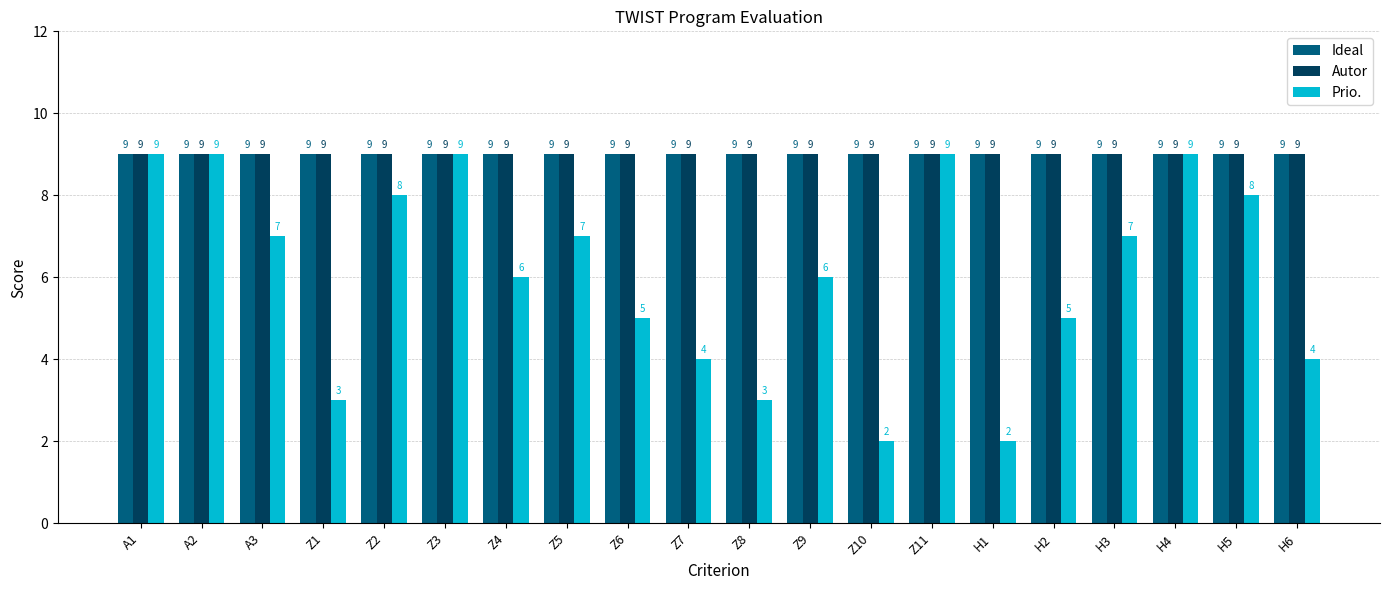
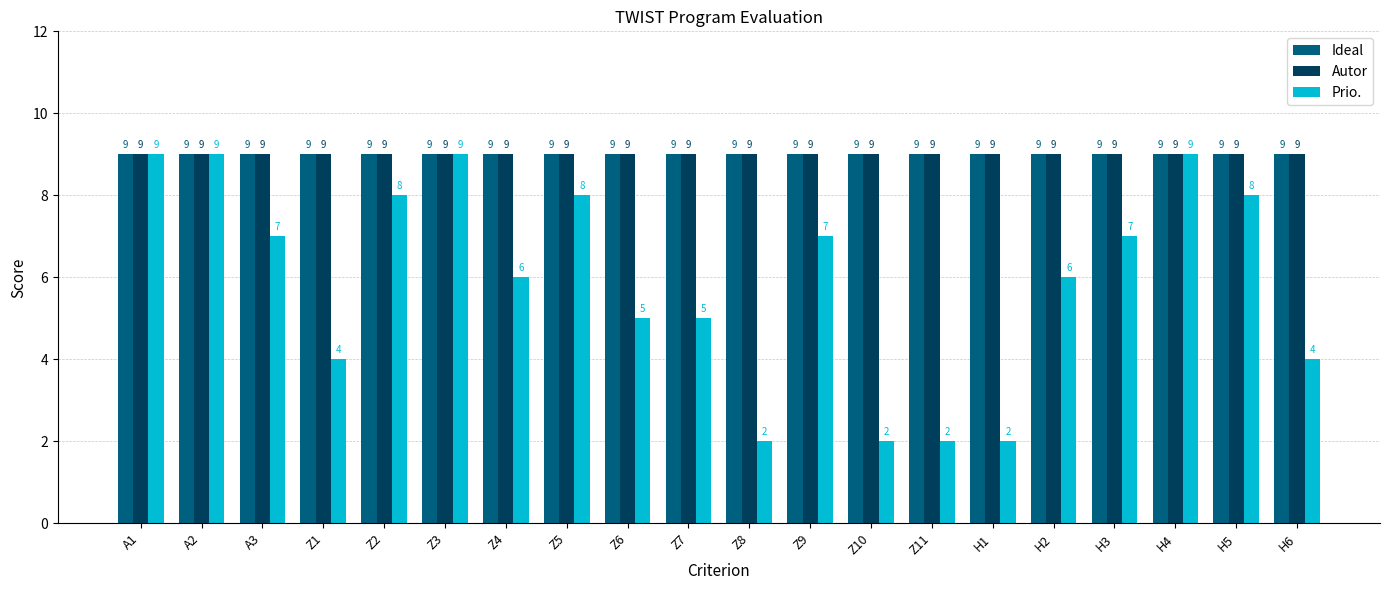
Prio., Z1: 3 -> 4
Prio., Z5: 7 -> 8
Prio., Z7: 4 -> 5
Prio., Z8: 3 -> 2
Prio., Z9: 6 -> 7
Prio., Z11: 9 -> 2
Prio., H2: 5 -> 6
